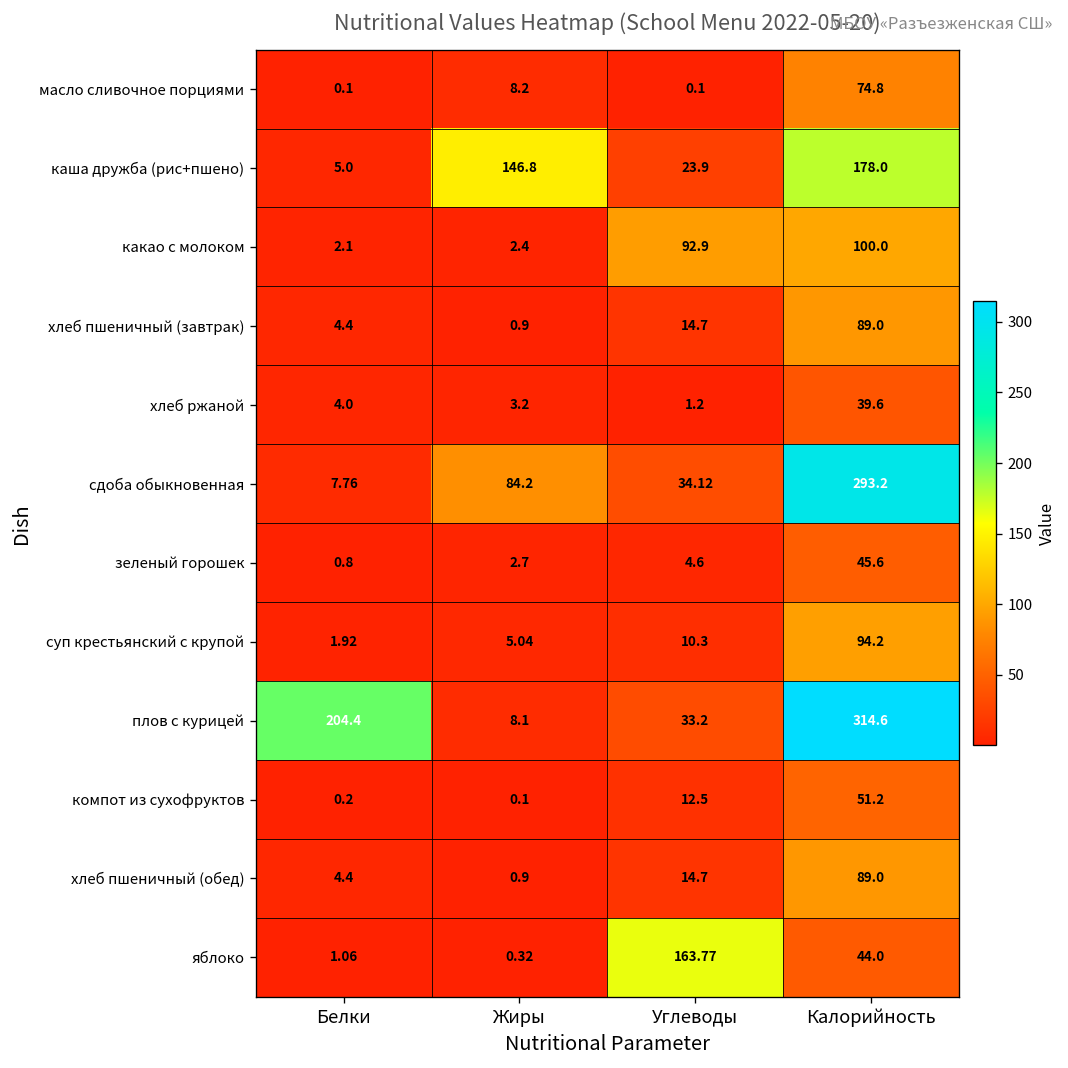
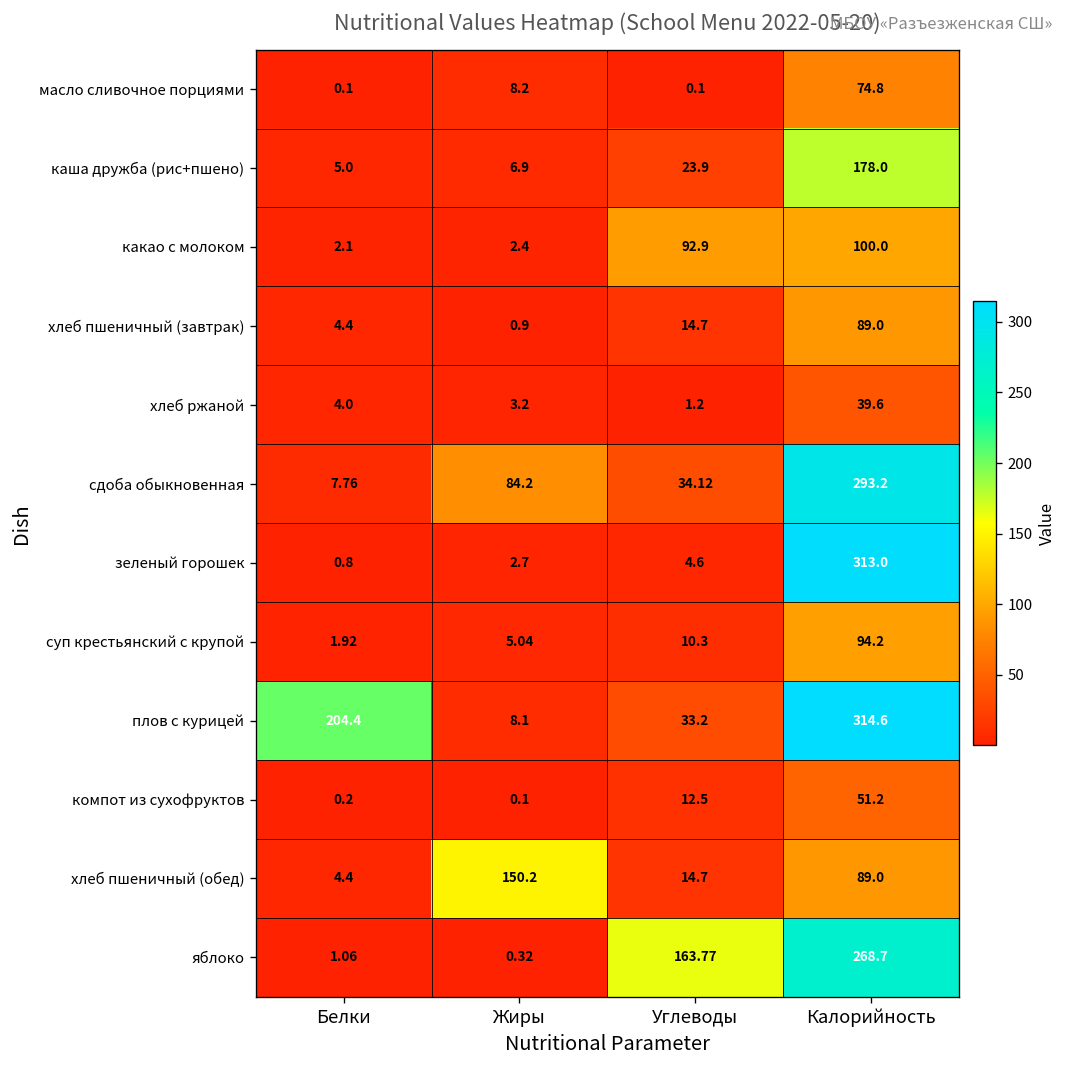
каша дружба (рис+пшено), Жиры: 146.8 -> 6.9
зеленый горошек, Калорийность: 45.6 -> 313.0
хлеб пшеничный (обед), Жиры: 0.9 -> 150.2
яблоко, Калорийность: 44.0 -> 268.7
